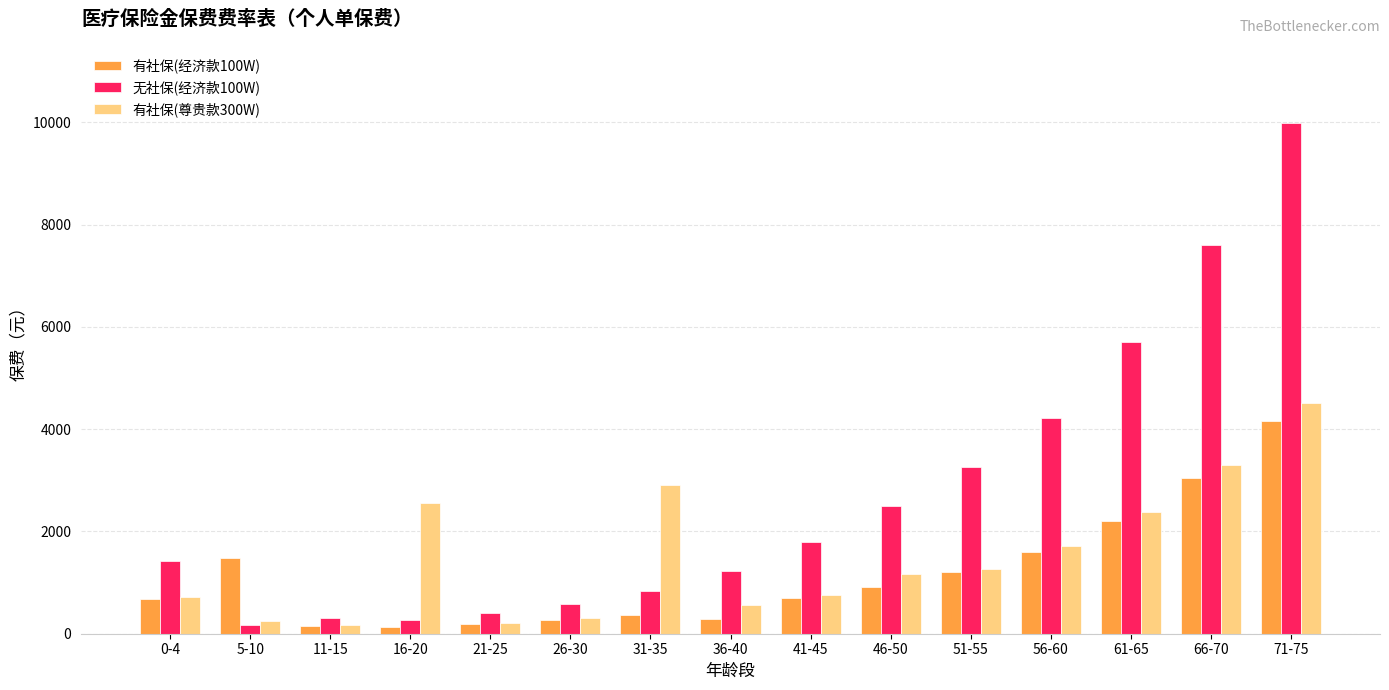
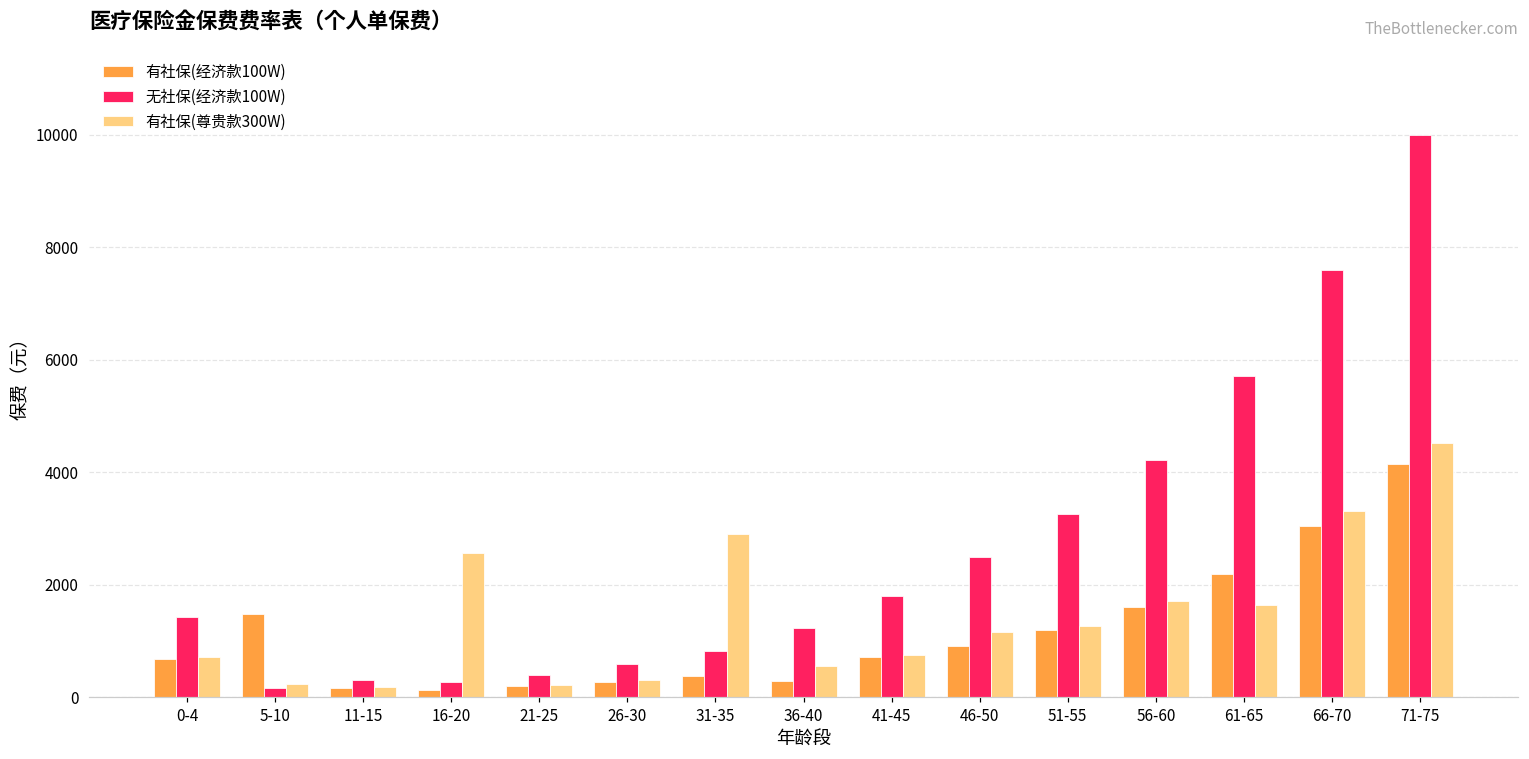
有社保(尊贵款300W), 61-65: 2400 -> 1600
